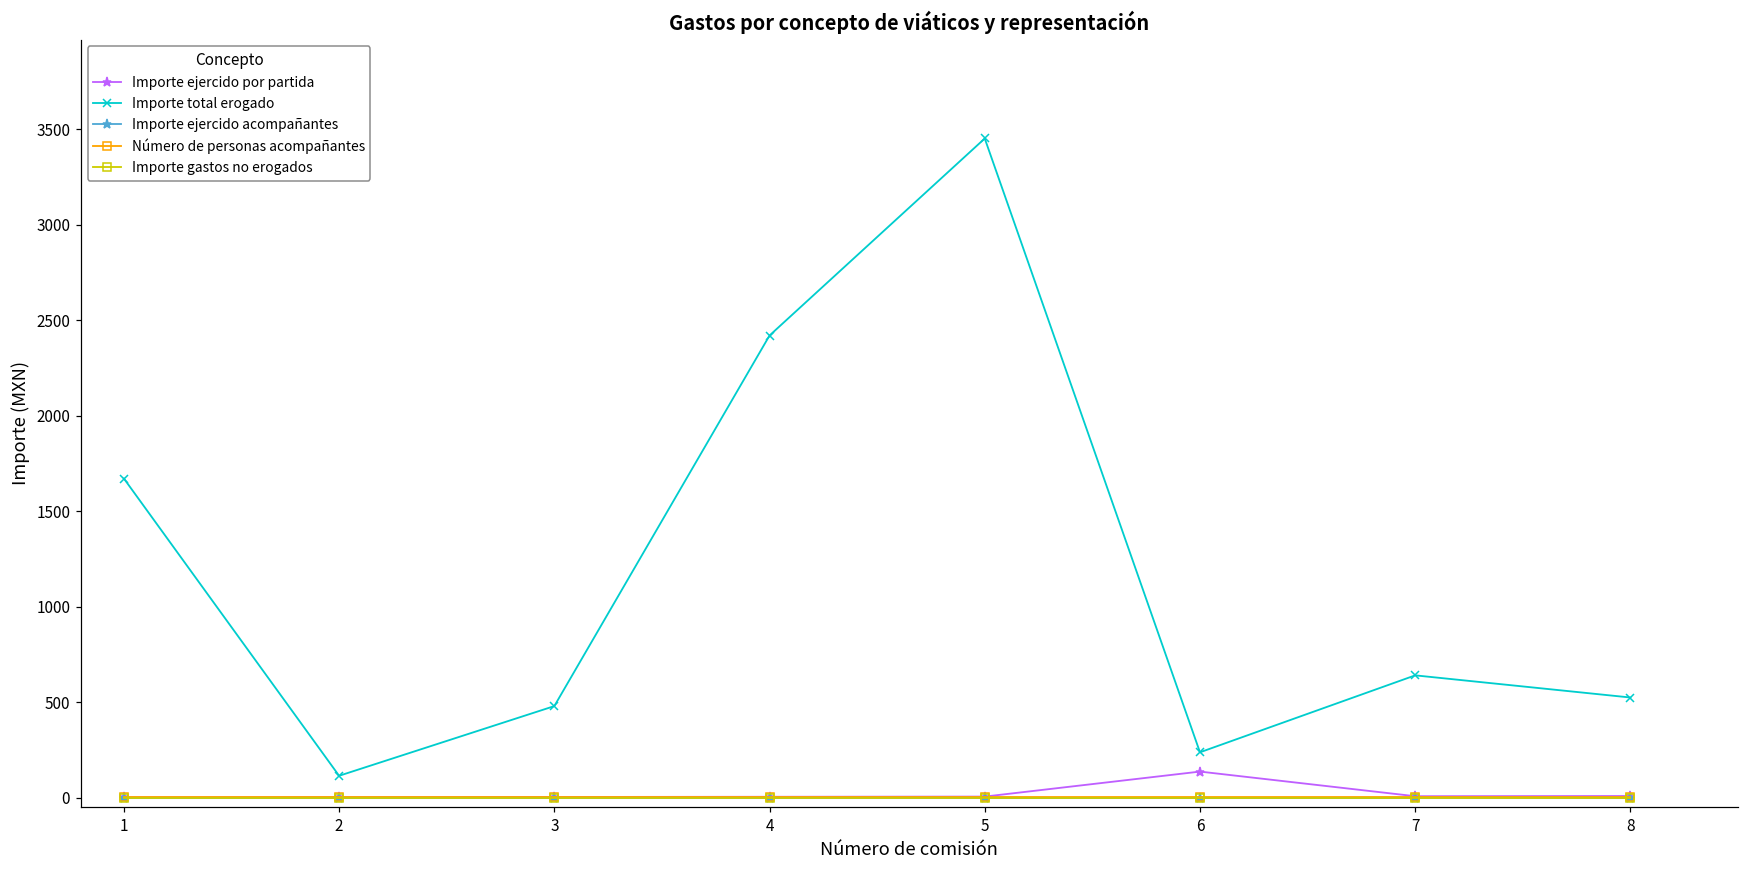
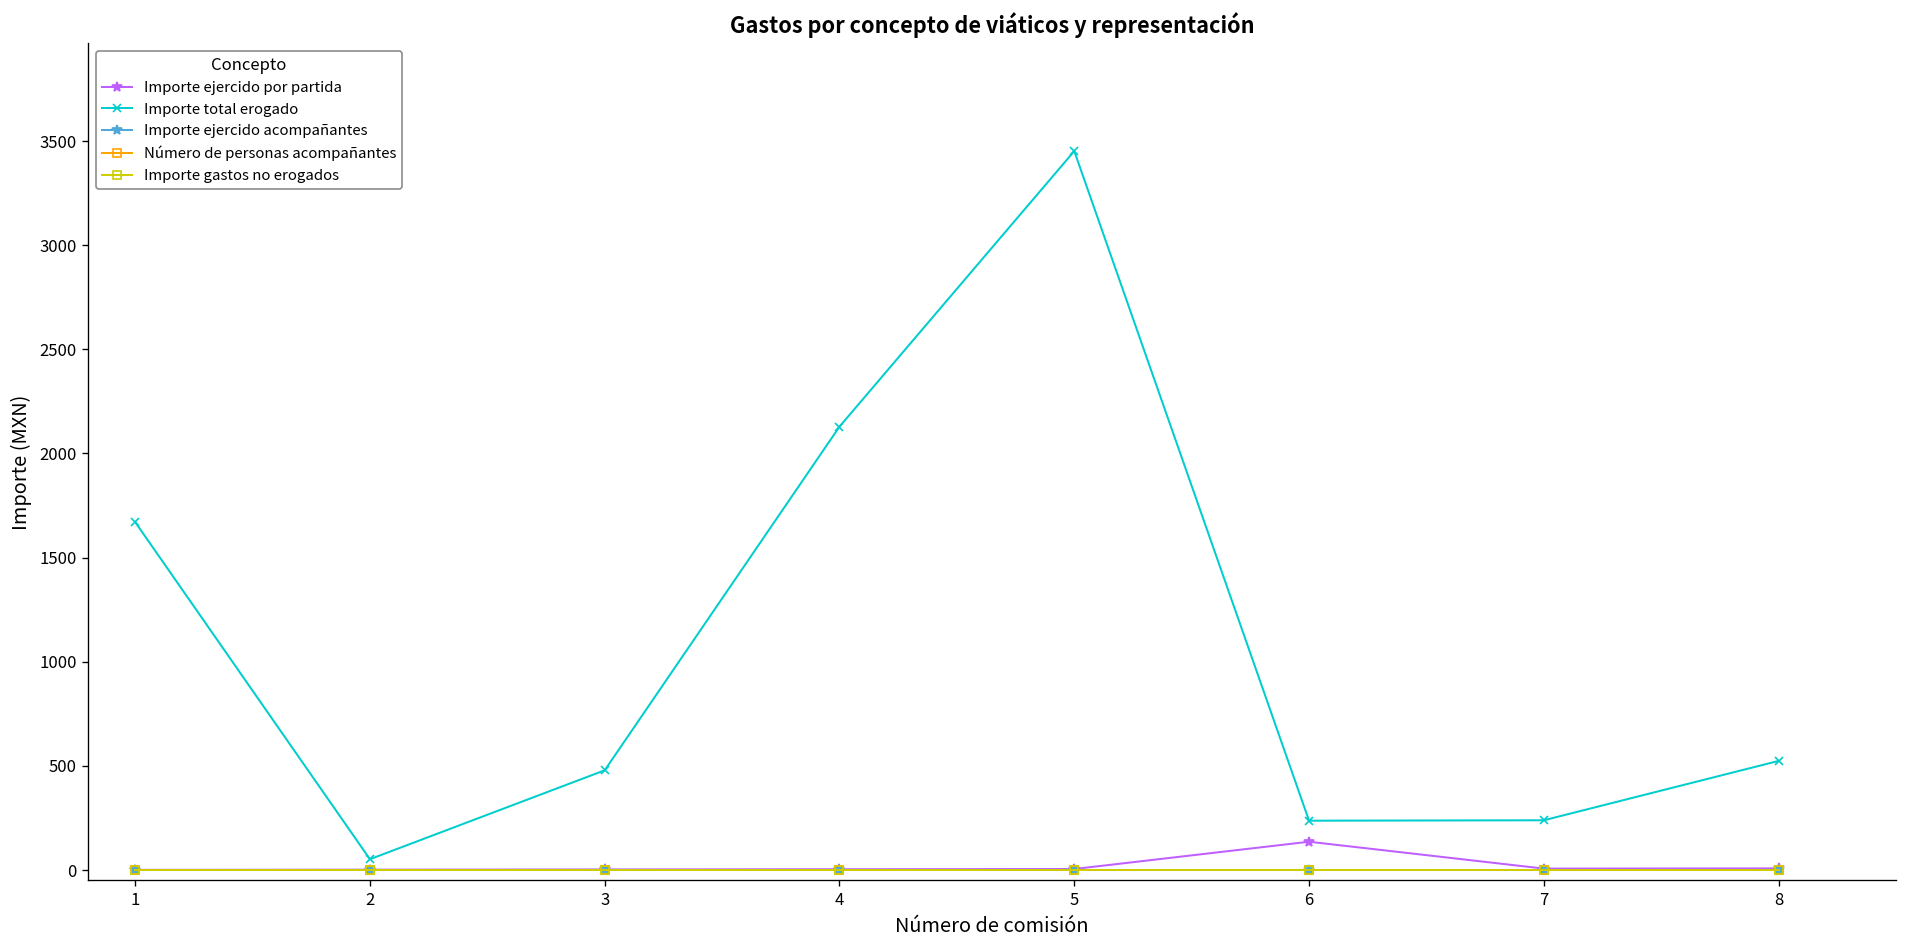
Importe total erogado, 2: 110 -> 50
Importe total erogado, 4: 2420 -> 2130
Importe total erogado, 7: 640 -> 240
